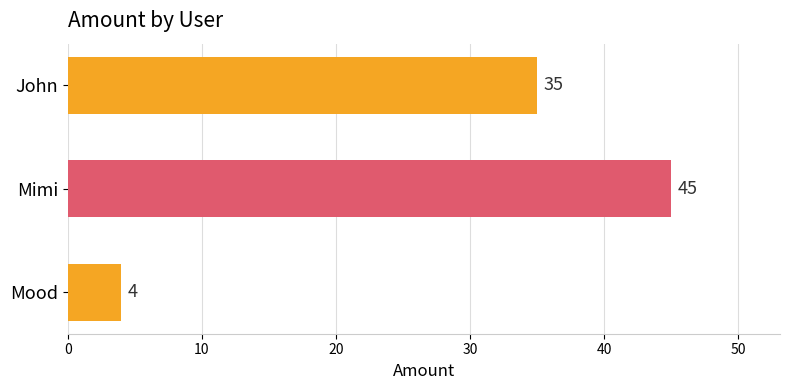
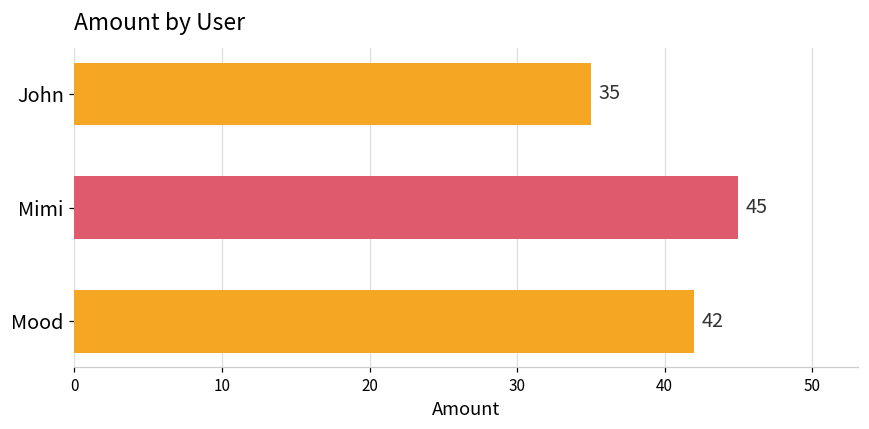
Mood: 4 -> 42
